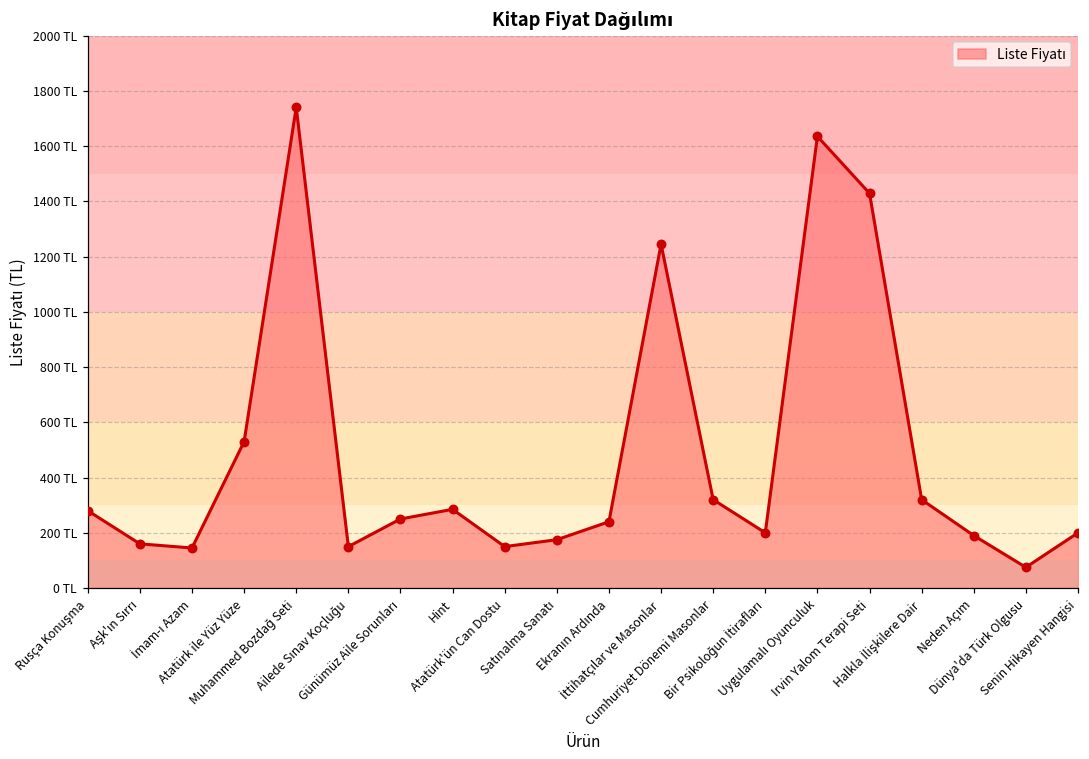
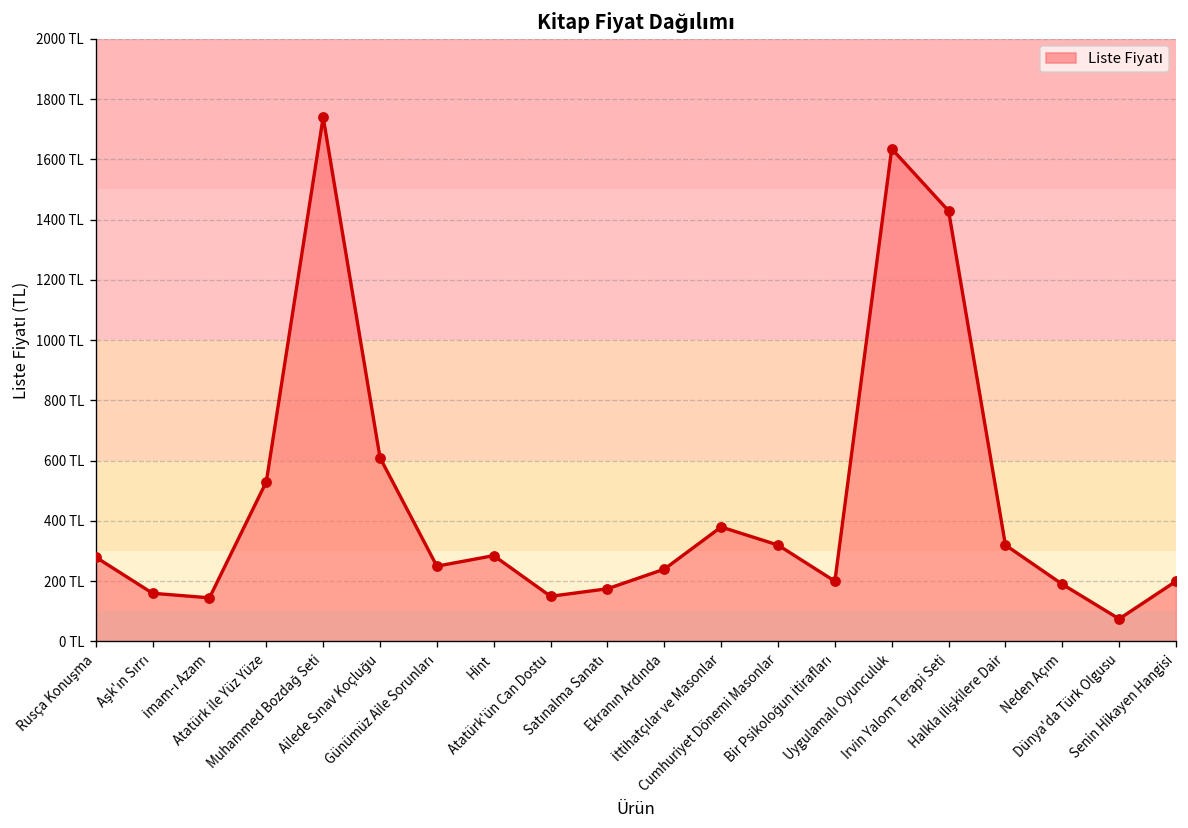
Ailede Sınav Koçluğu: 150 TL -> 610 TL
İttihatçılar ve Masonlar: 1250 TL -> 380 TL
